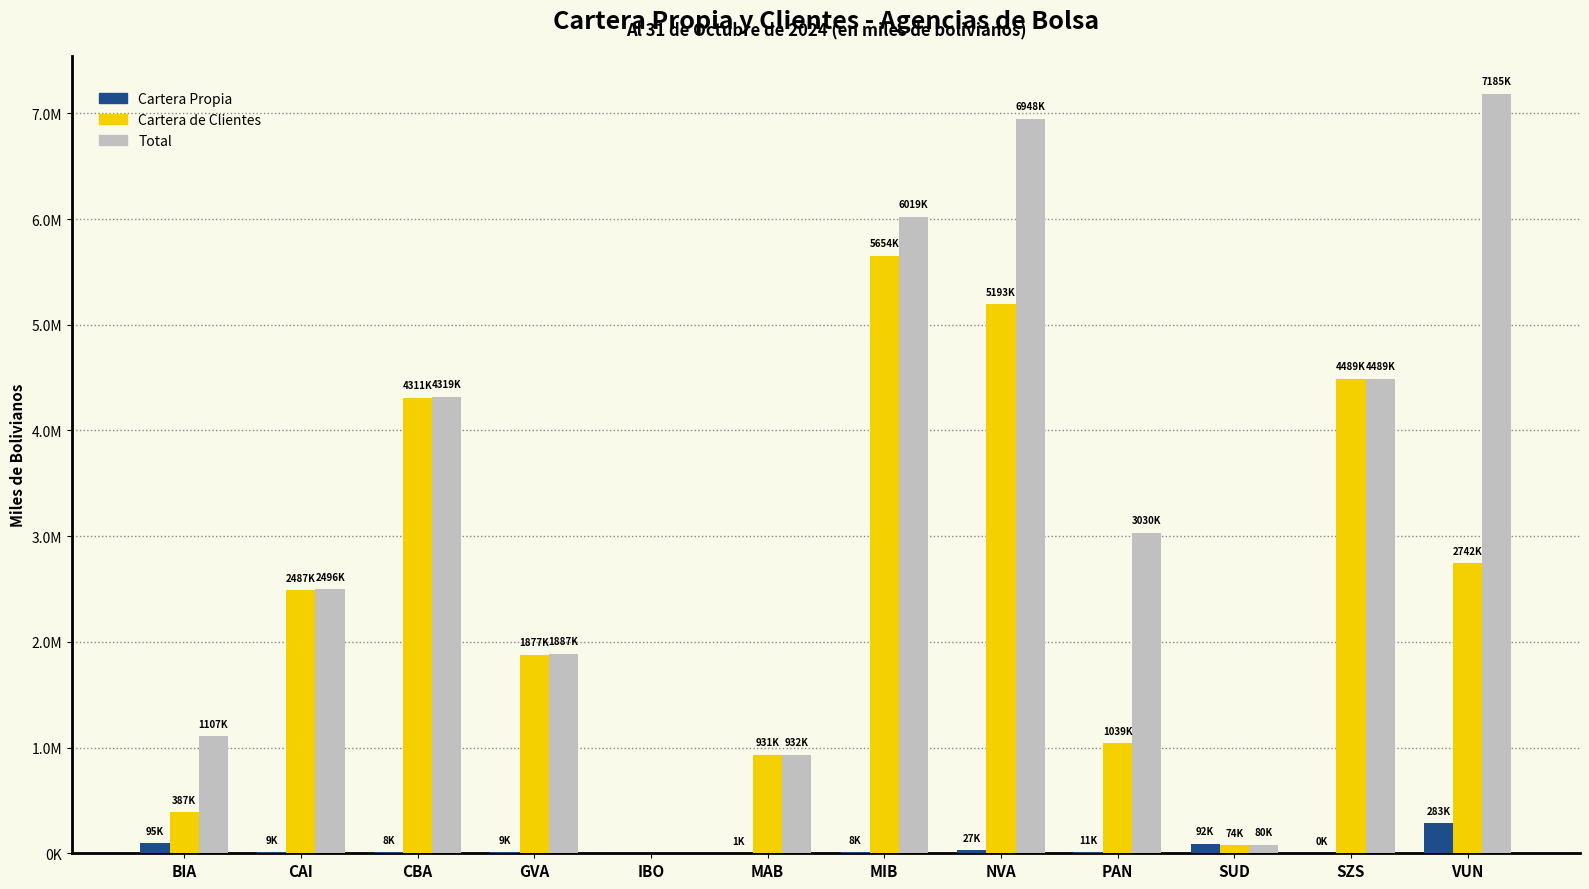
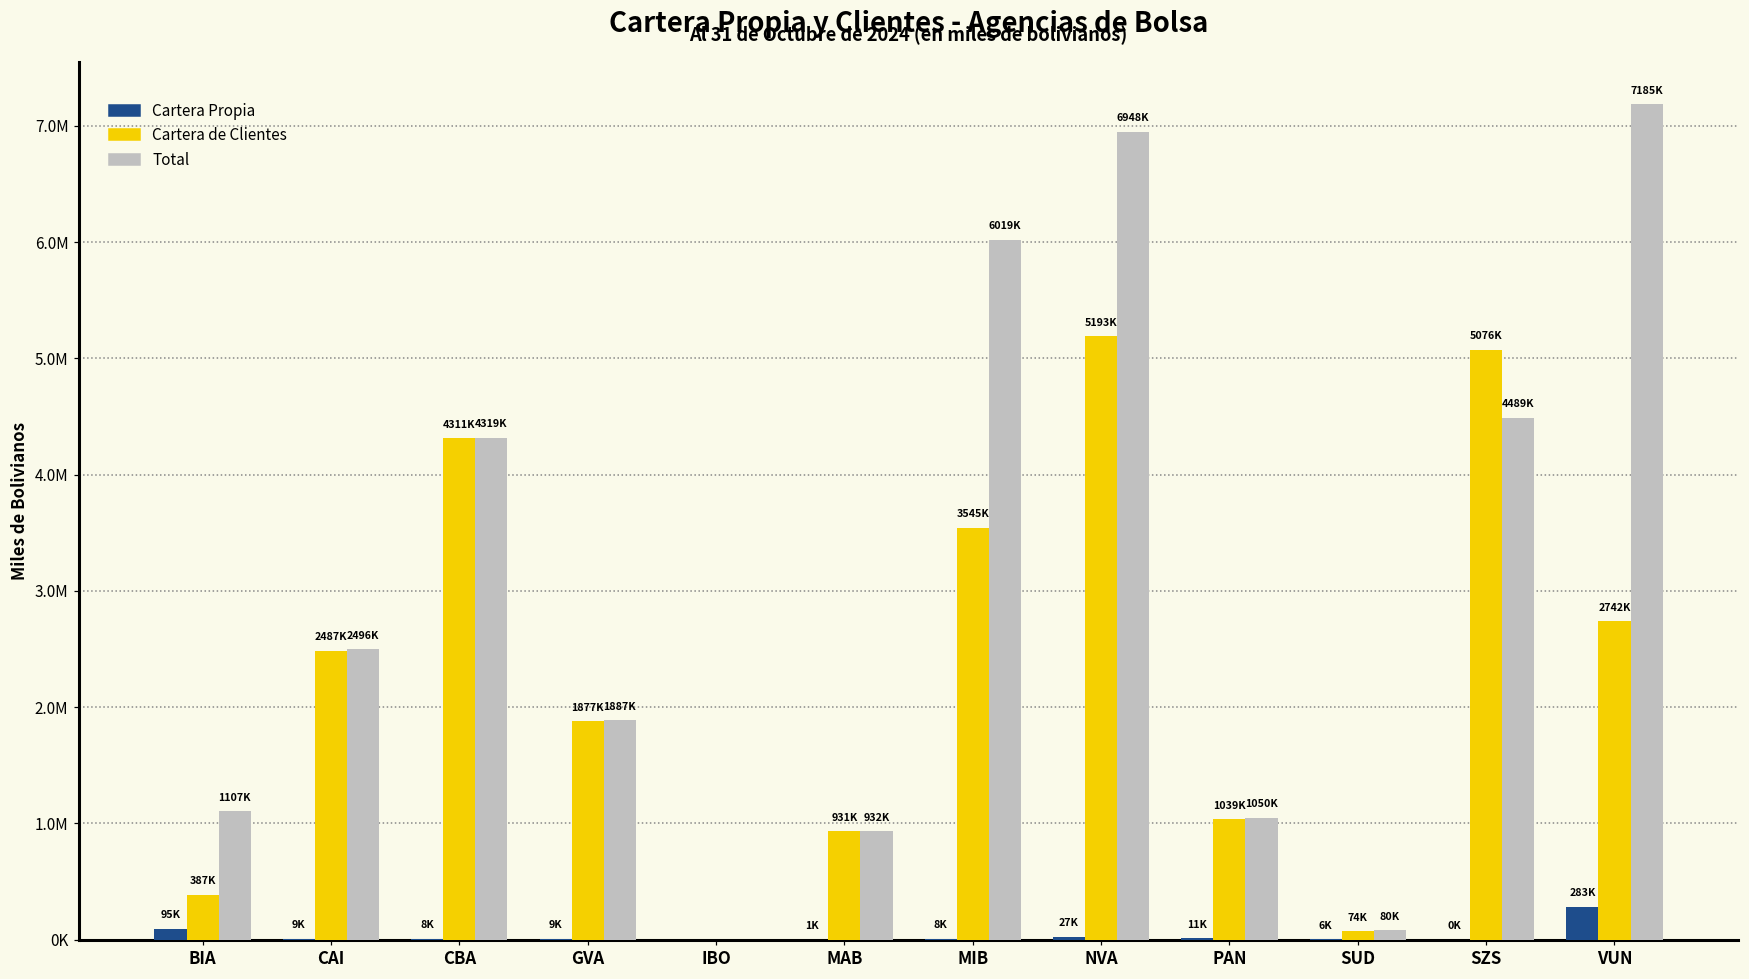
Cartera de Clientes, MIB: 5654K -> 3545K
Total, PAN: 3030K -> 1050K
Cartera Propia, SUD: 92K -> 6K
Cartera de Clientes, SZS: 4489K -> 5076K
